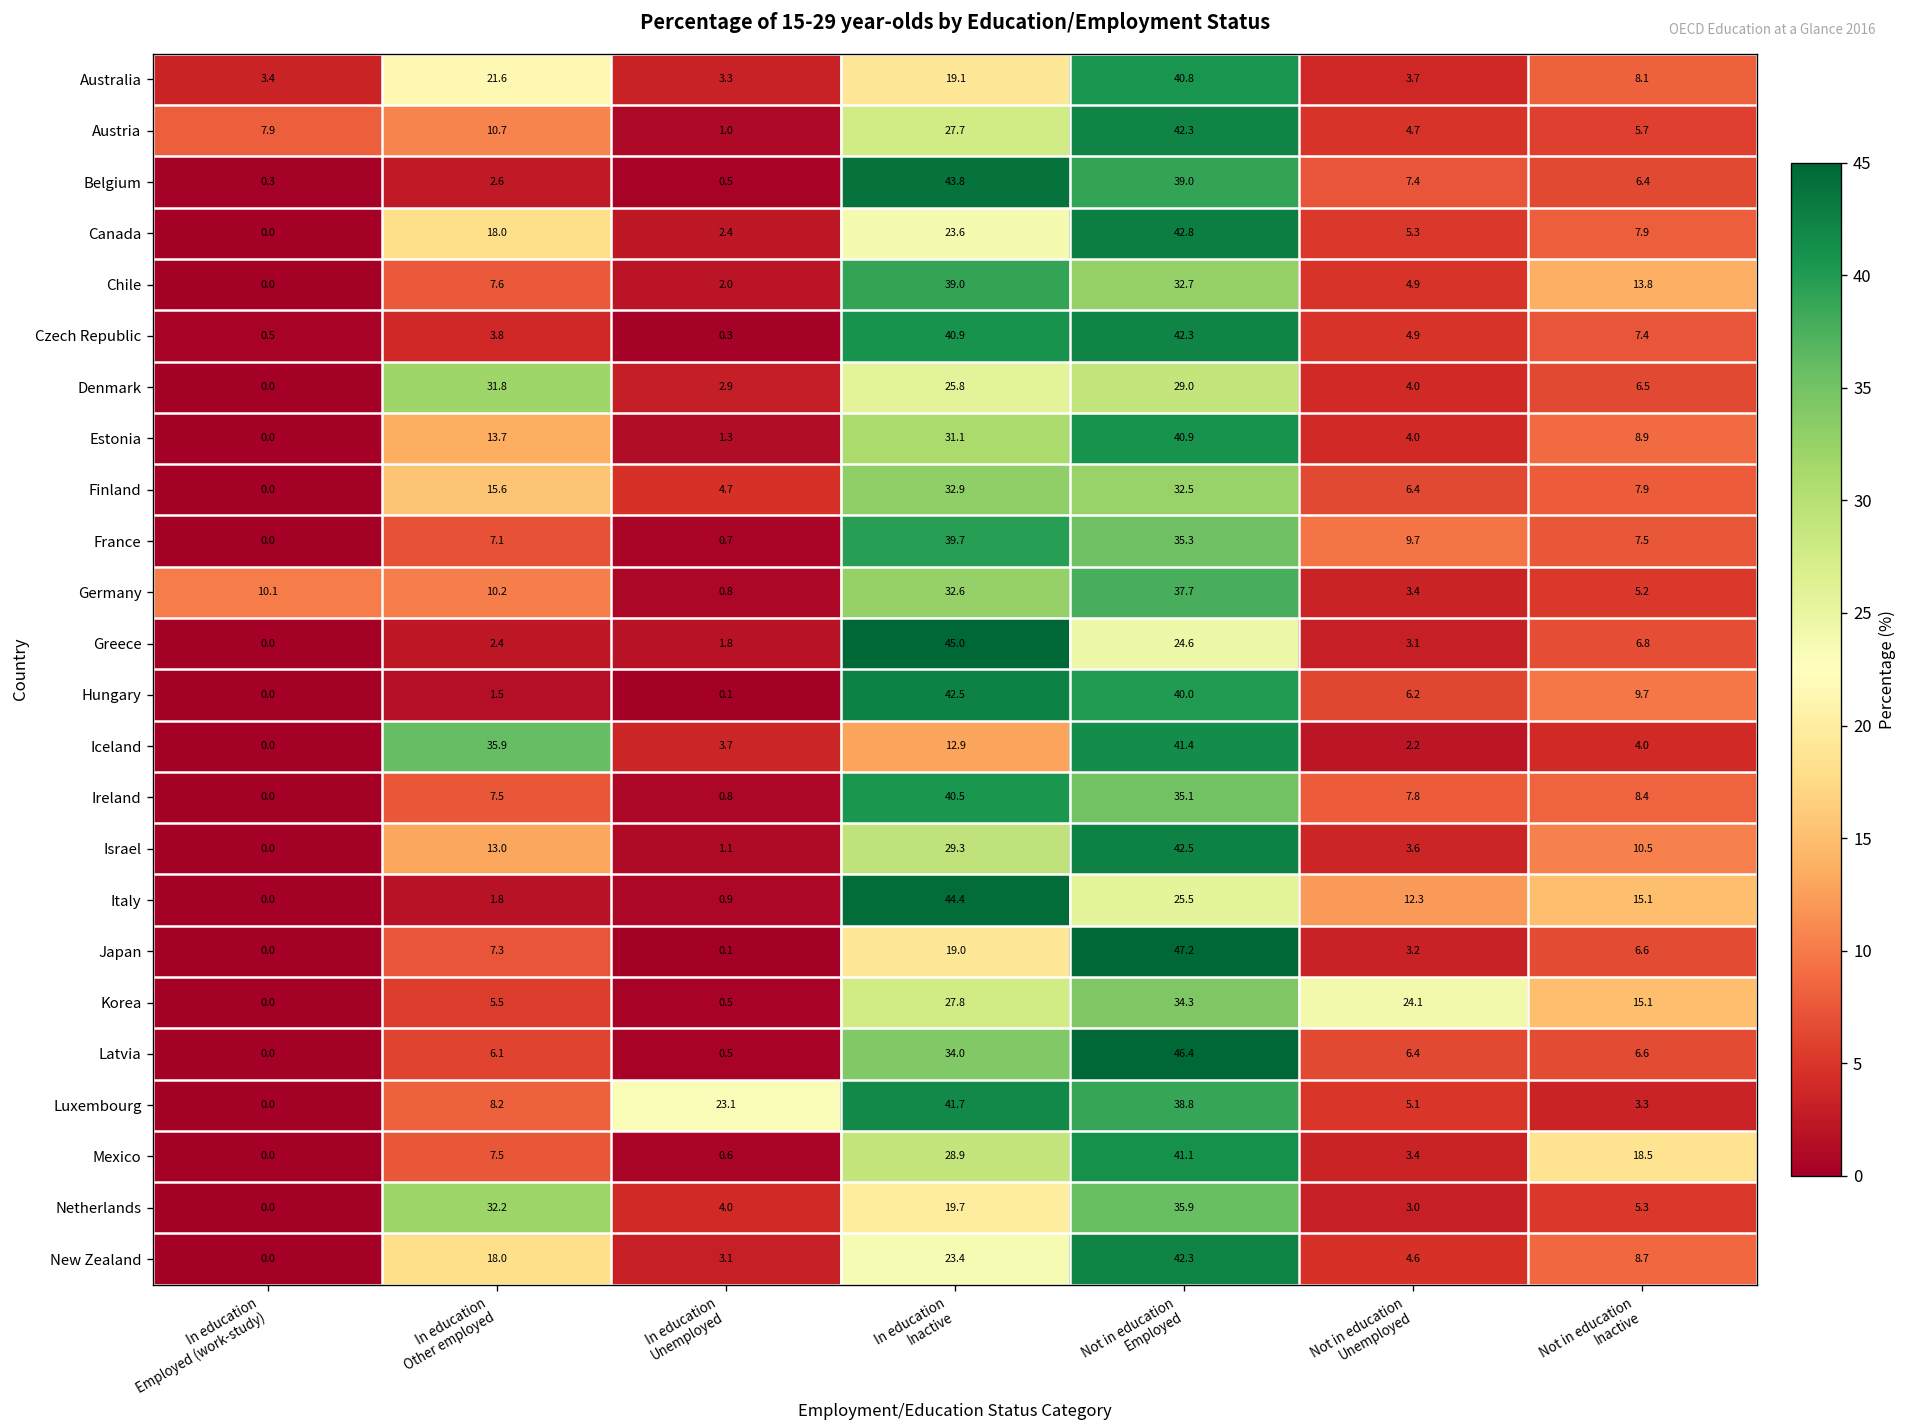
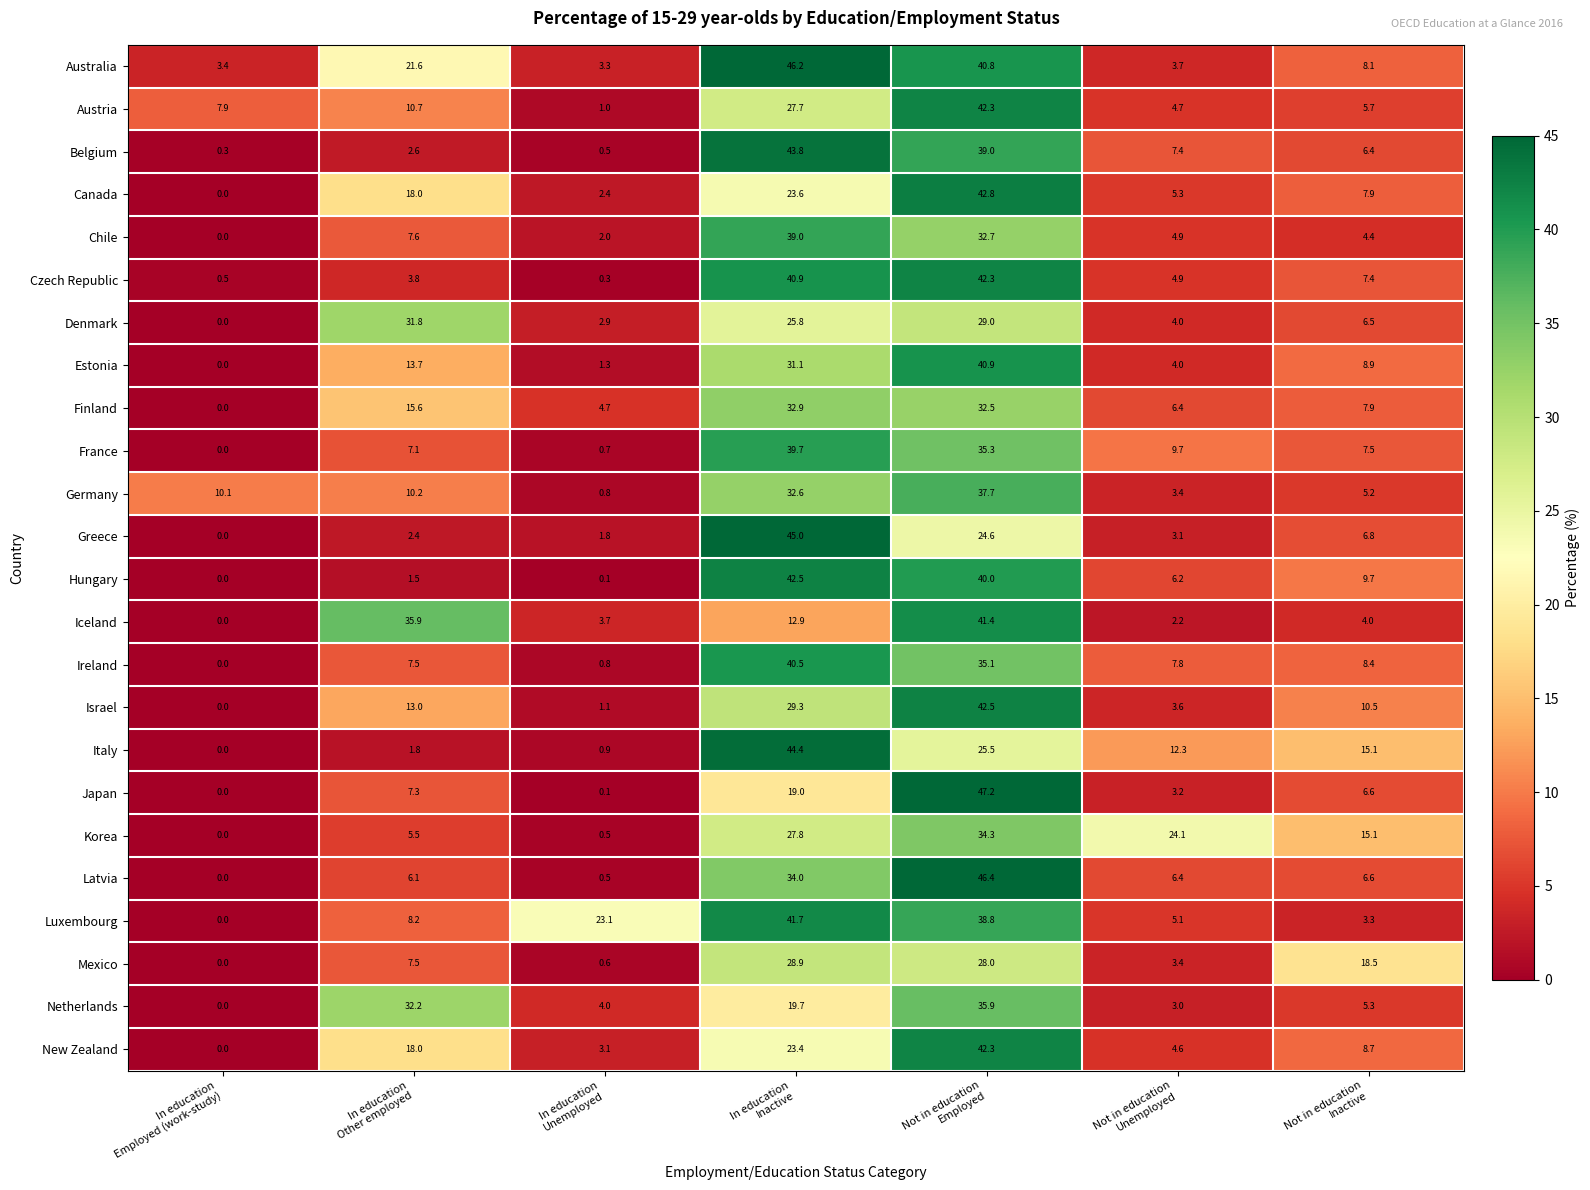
Australia, In education Inactive: 19.1 -> 46.2
Chile, Not in education Inactive: 13.8 -> 4.4
Mexico, Not in education Employed: 41.1 -> 28.0
